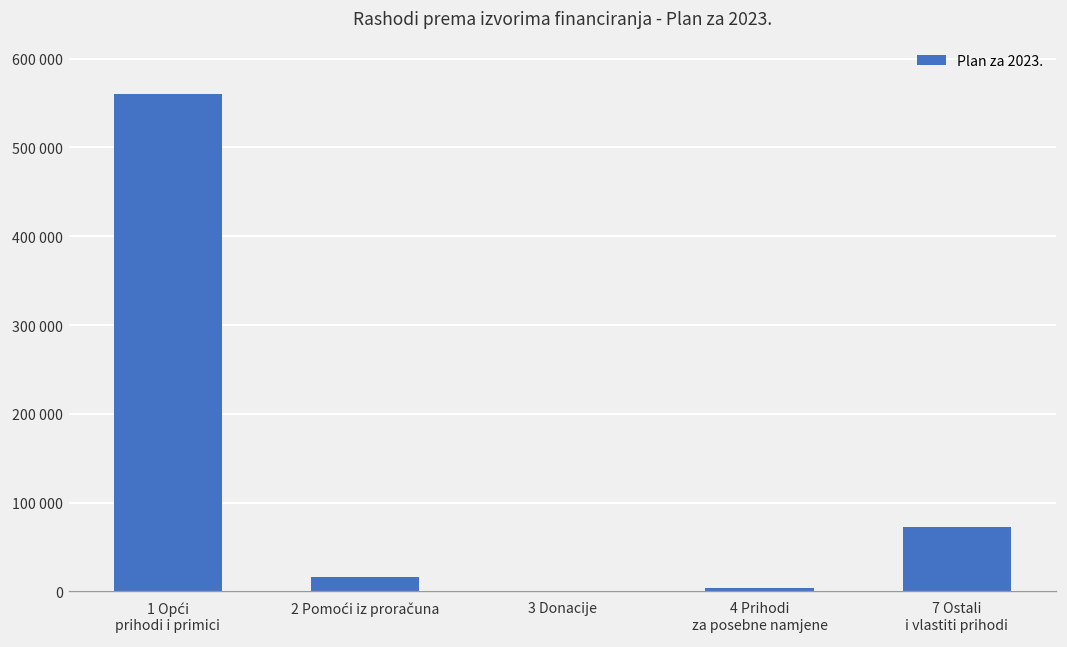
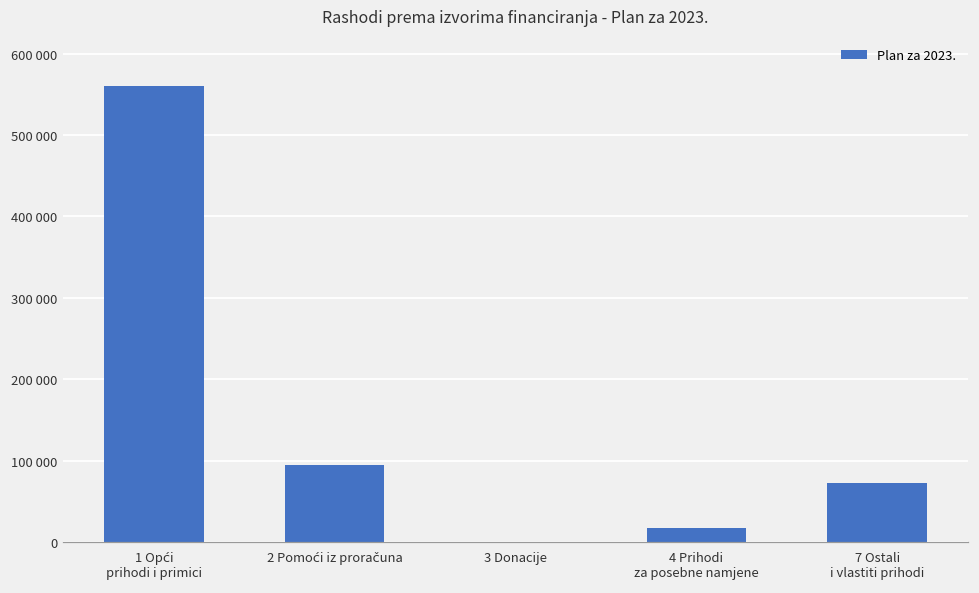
2 Pomoći iz proračuna: 20000 -> 90000
4 Prihodi za posebne namjene: 0 -> 20000
